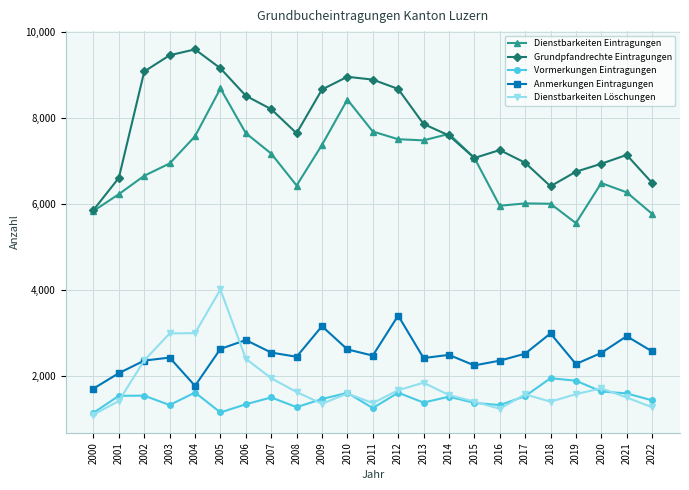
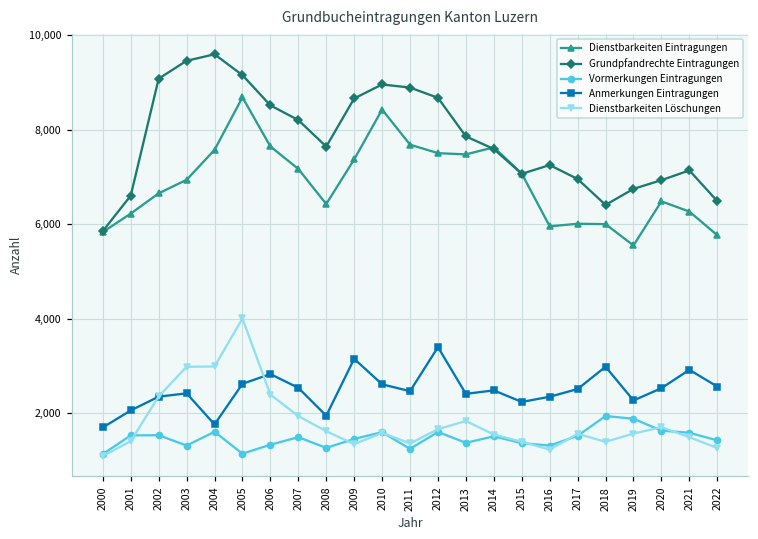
Anmerkungen Eintragungen, 2008: 2,400 -> 1,900
